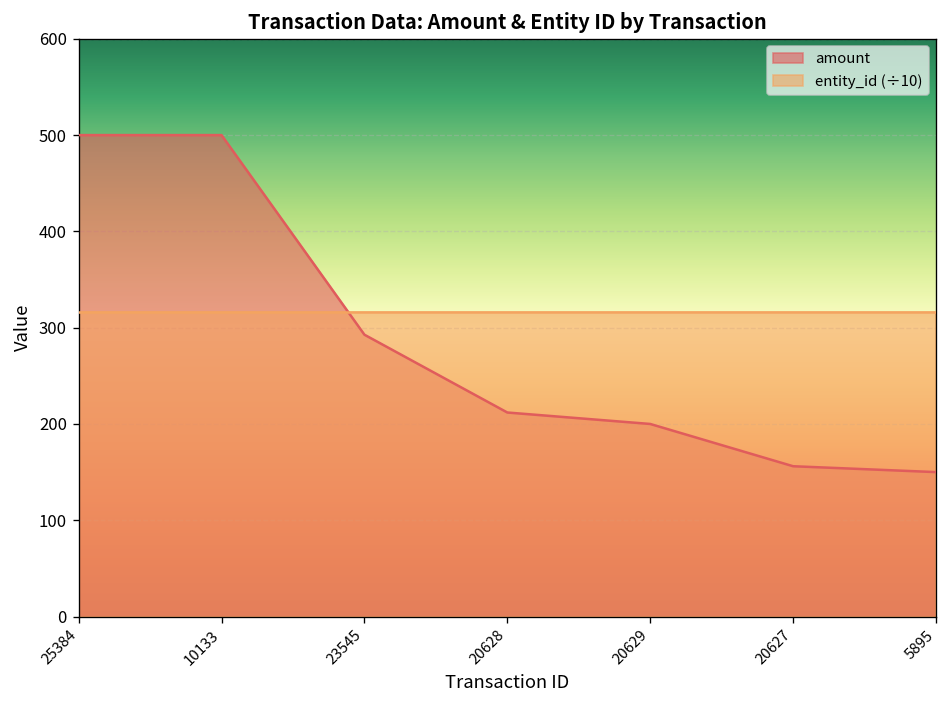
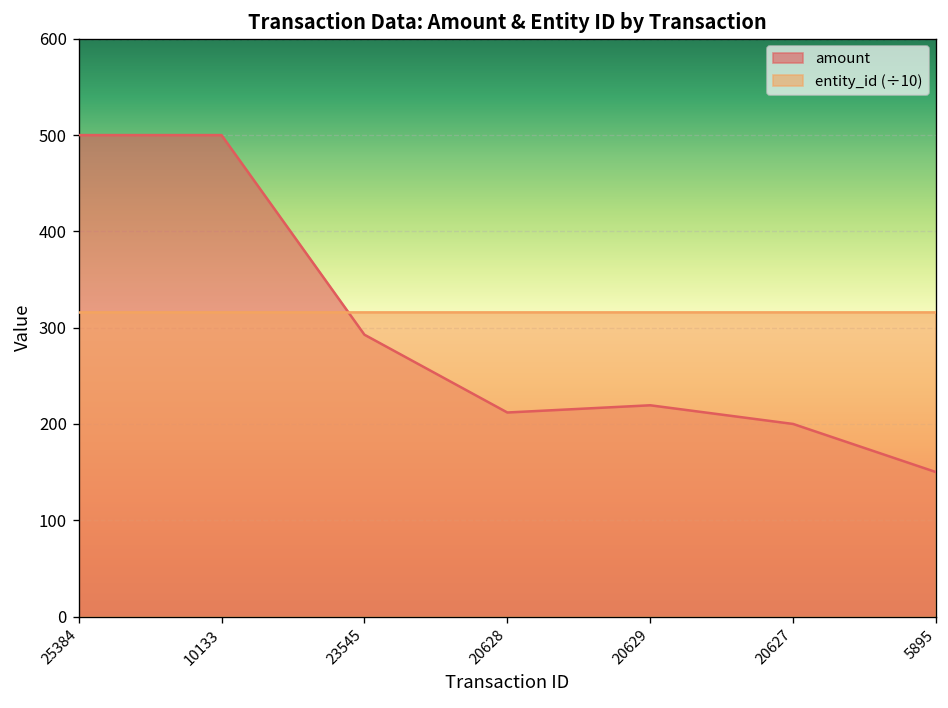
amount, 20629: 200 -> 220
amount, 20627: 160 -> 200
